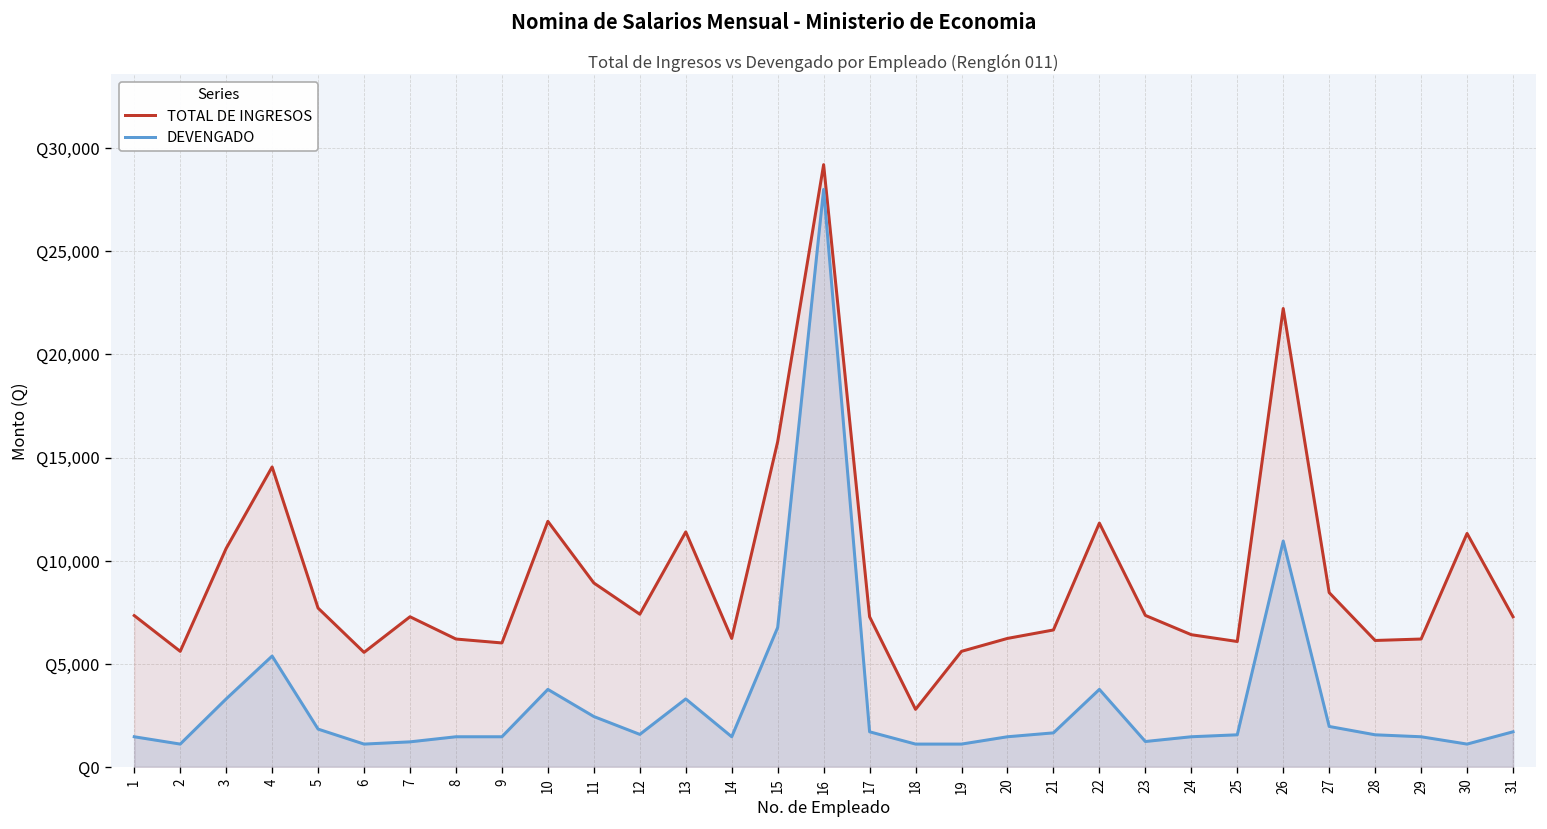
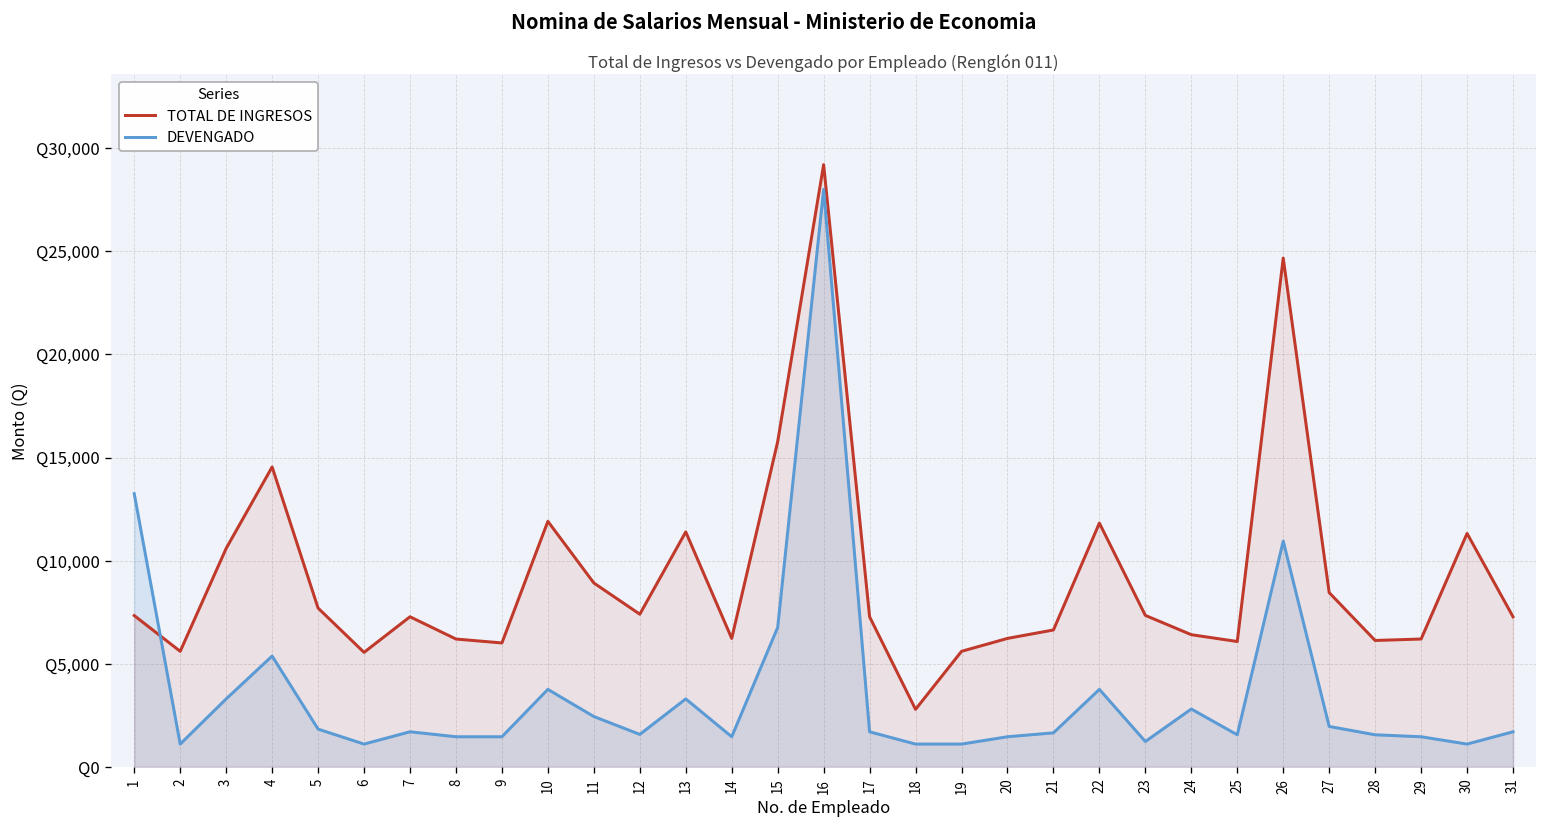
DEVENGADO, 1: Q1,500 -> Q13,200
DEVENGADO, 7: Q1,200 -> Q1,700
DEVENGADO, 24: Q1,500 -> Q2,800
TOTAL DE INGRESOS, 26: Q22,200 -> Q24,700
